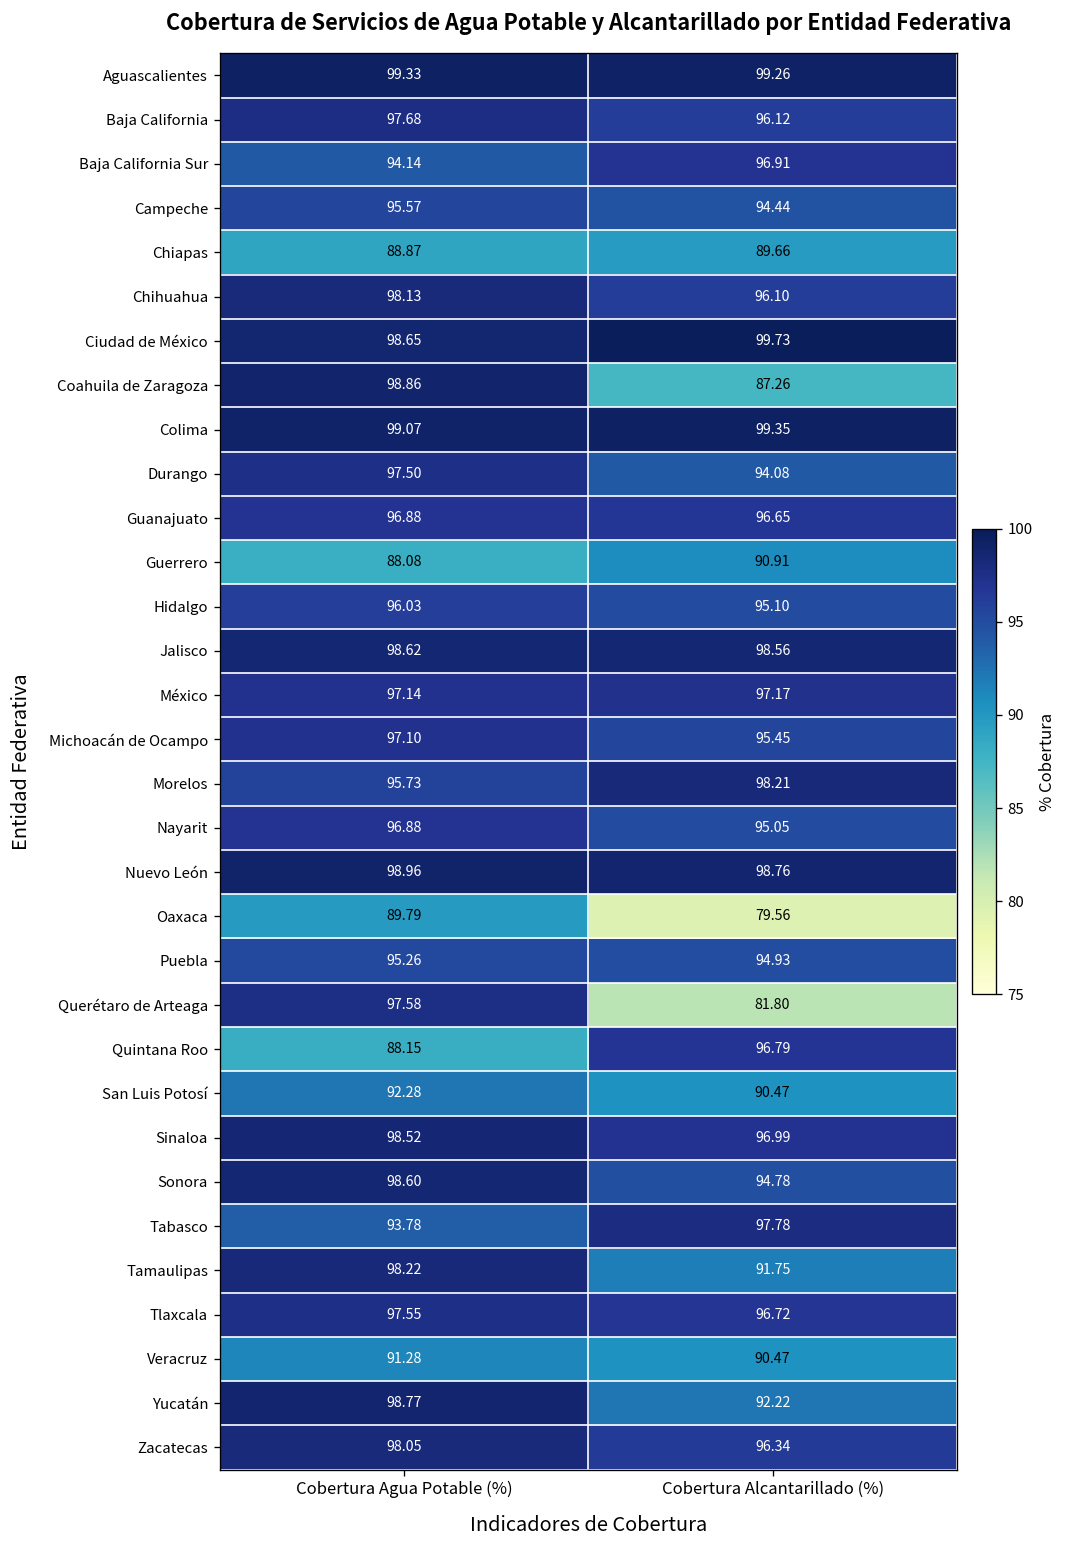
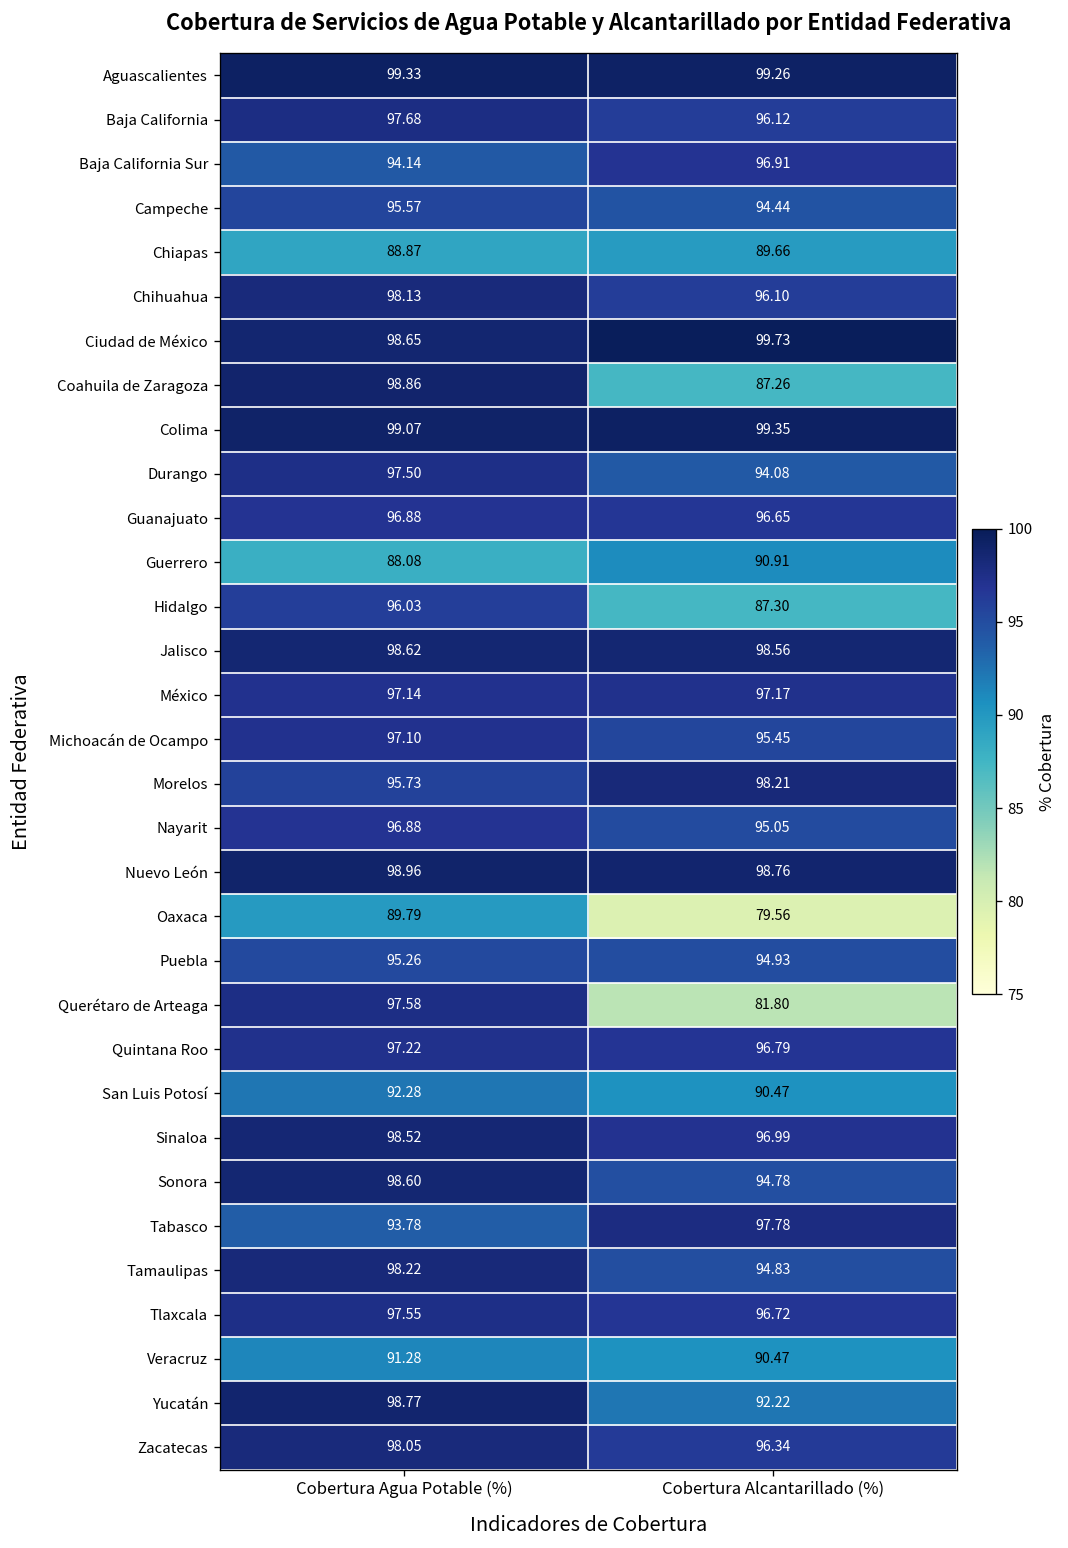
Hidalgo, Cobertura Alcantarillado (%): 95.10 -> 87.30
Quintana Roo, Cobertura Agua Potable (%): 88.15 -> 97.22
Tamaulipas, Cobertura Alcantarillado (%): 91.75 -> 94.83
